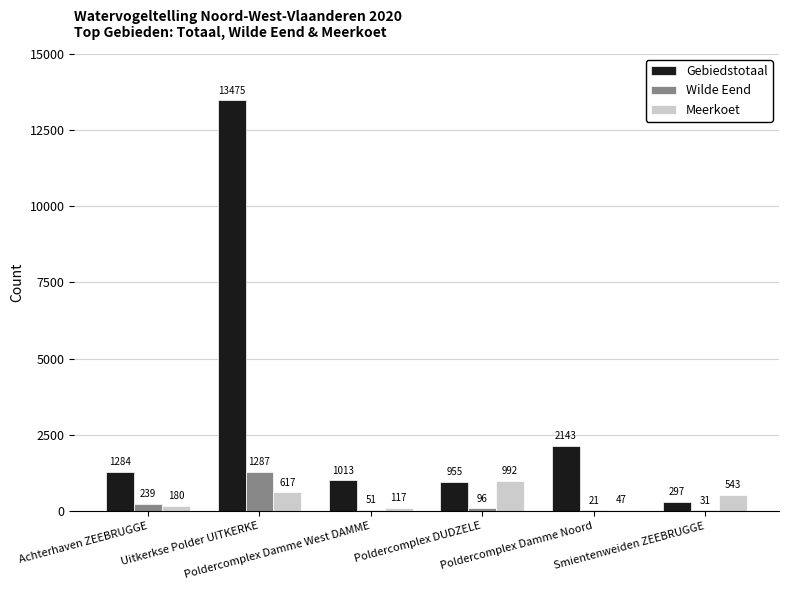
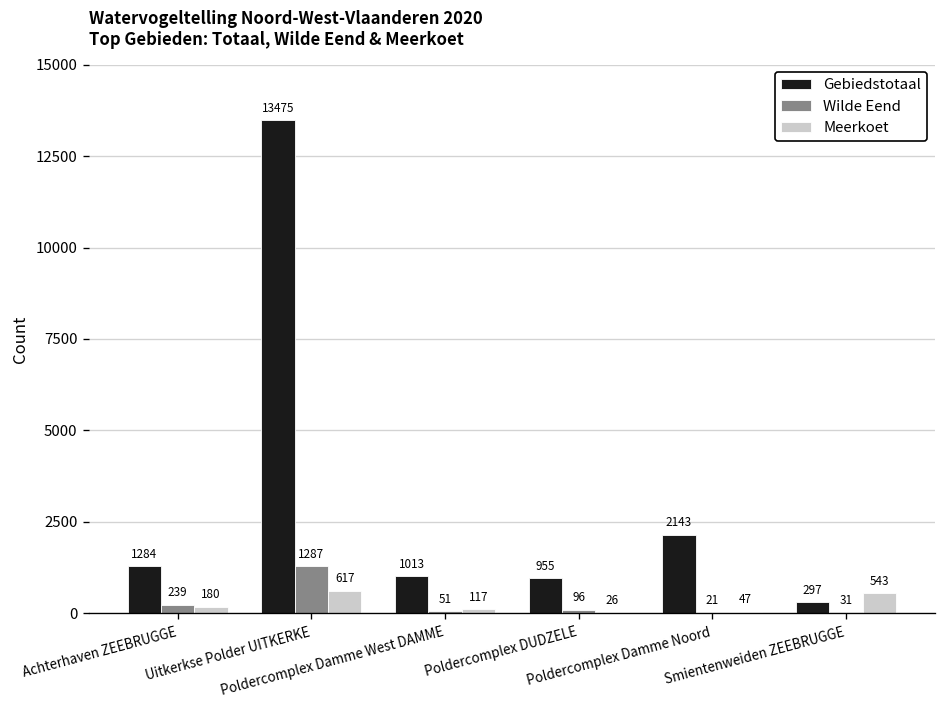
Meerkoet, Poldercomplex DUDZELE: 992 -> 26
